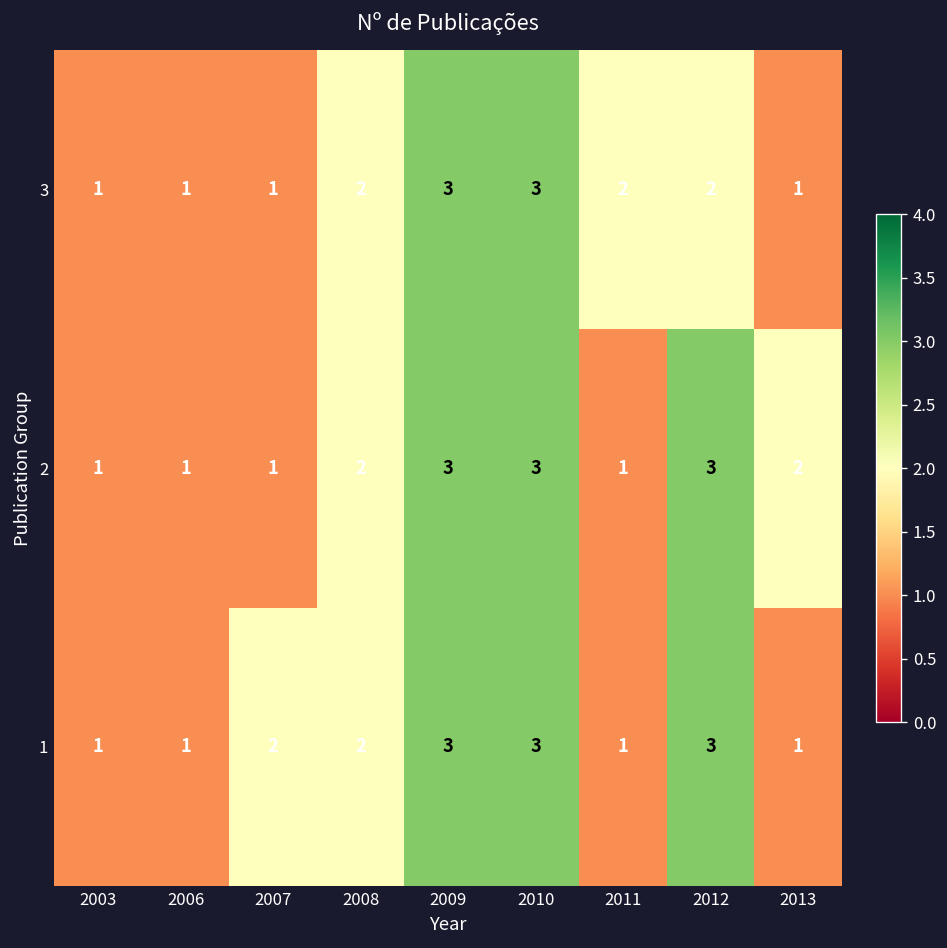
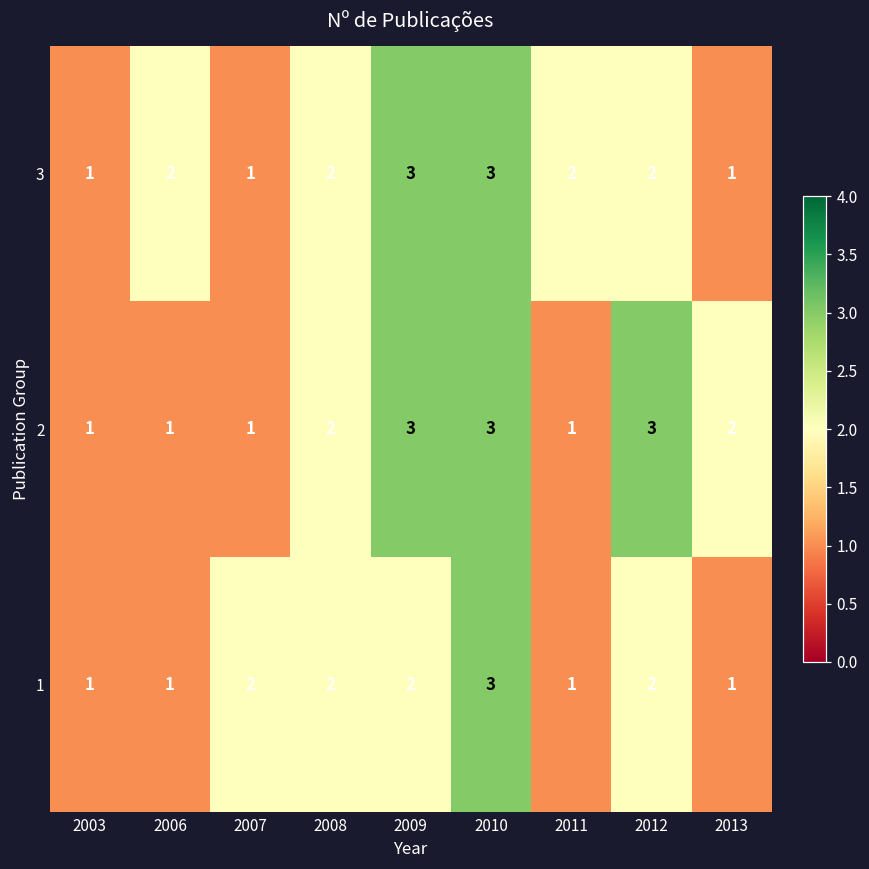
3, 2006: 1 -> 2
1, 2009: 3 -> 2
1, 2012: 3 -> 2
